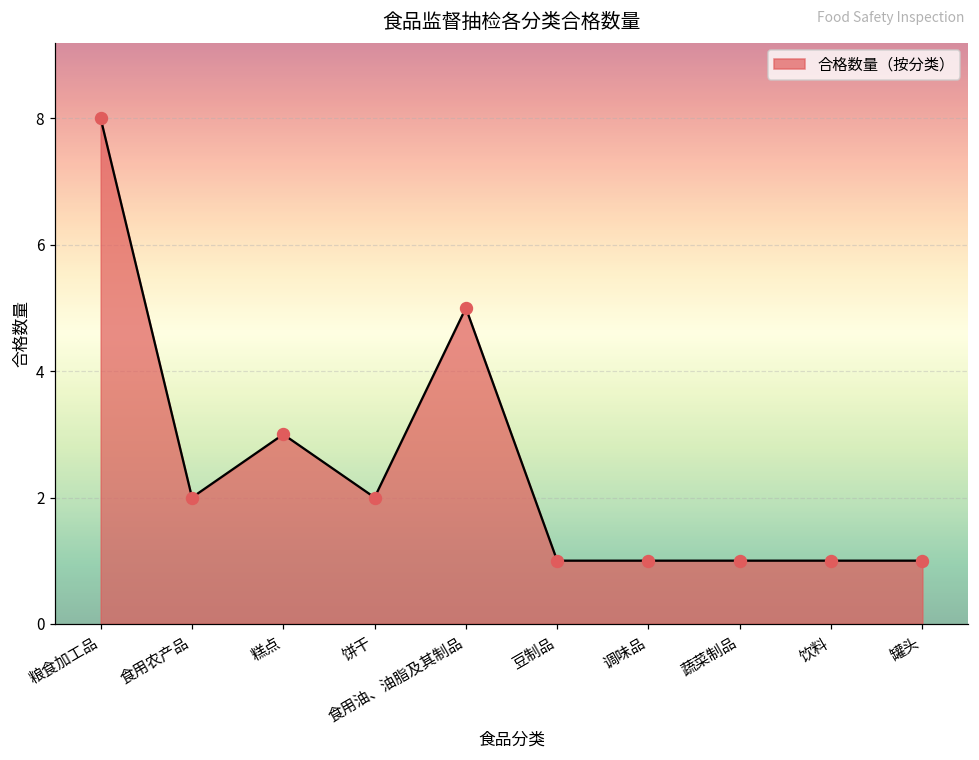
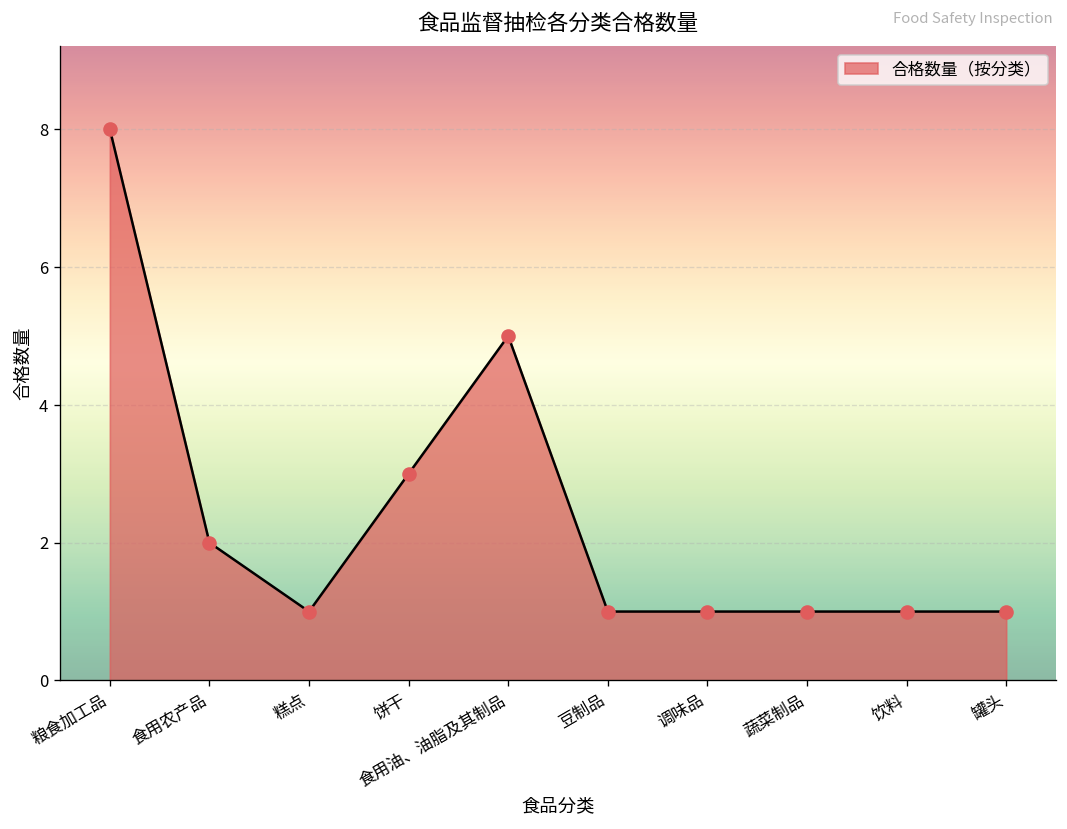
糕点: 3 -> 1
饼干: 2 -> 3
